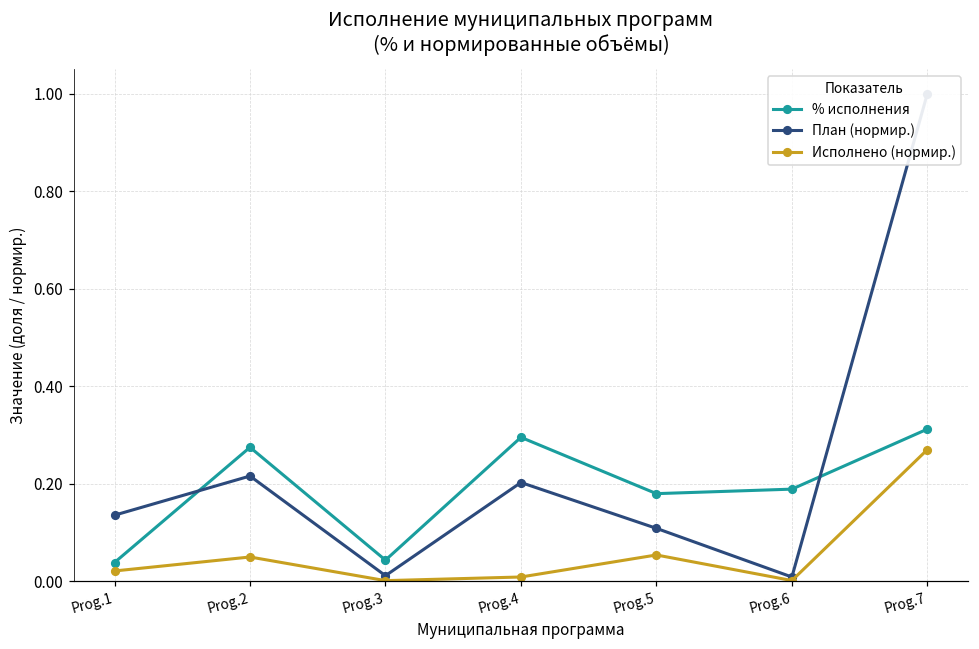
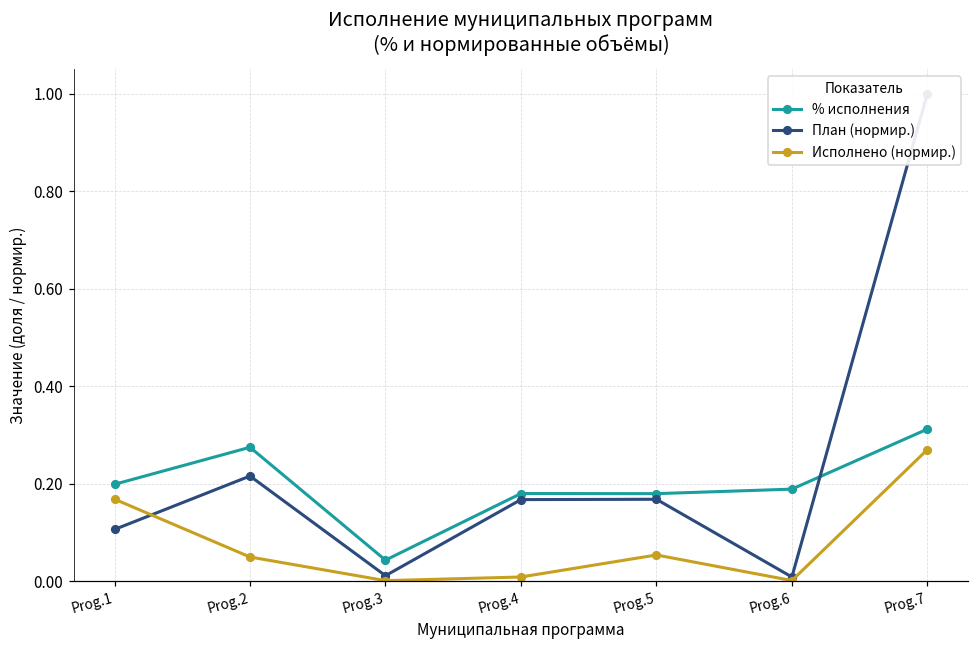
% исполнения, Prog.1: 0.04 -> 0.20
План (нормир.), Prog.1: 0.14 -> 0.11
Исполнено (нормир.), Prog.1: 0.02 -> 0.17
% исполнения, Prog.4: 0.30 -> 0.18
План (нормир.), Prog.4: 0.20 -> 0.17
План (нормир.), Prog.5: 0.11 -> 0.17
